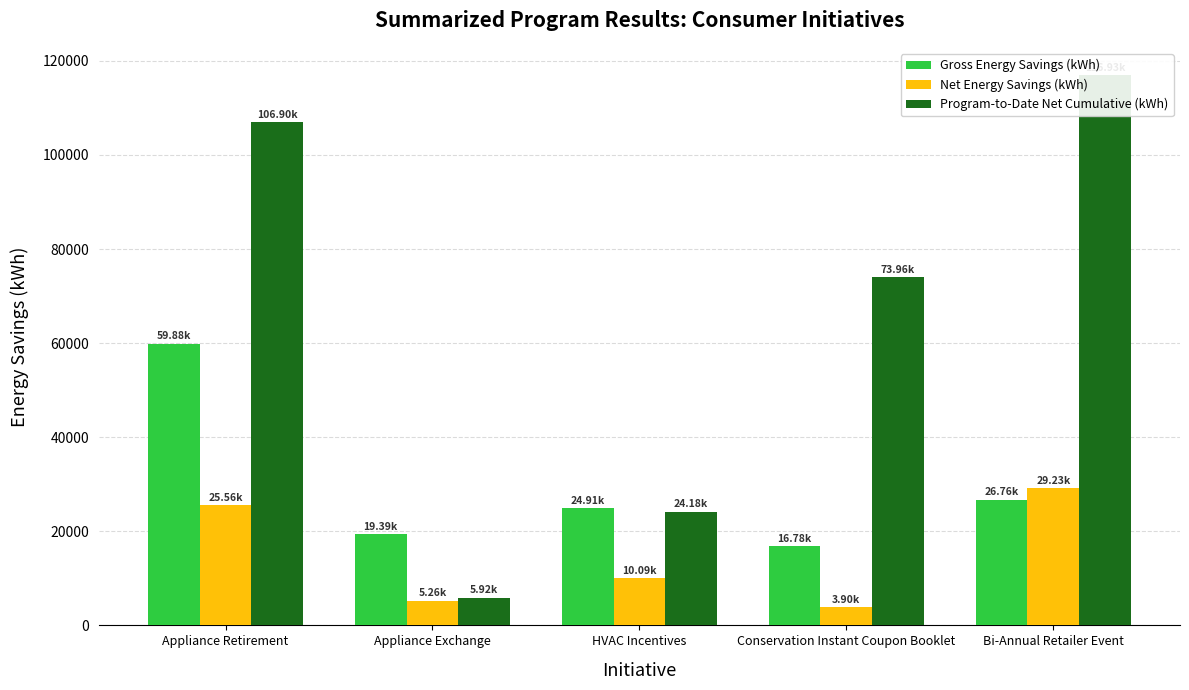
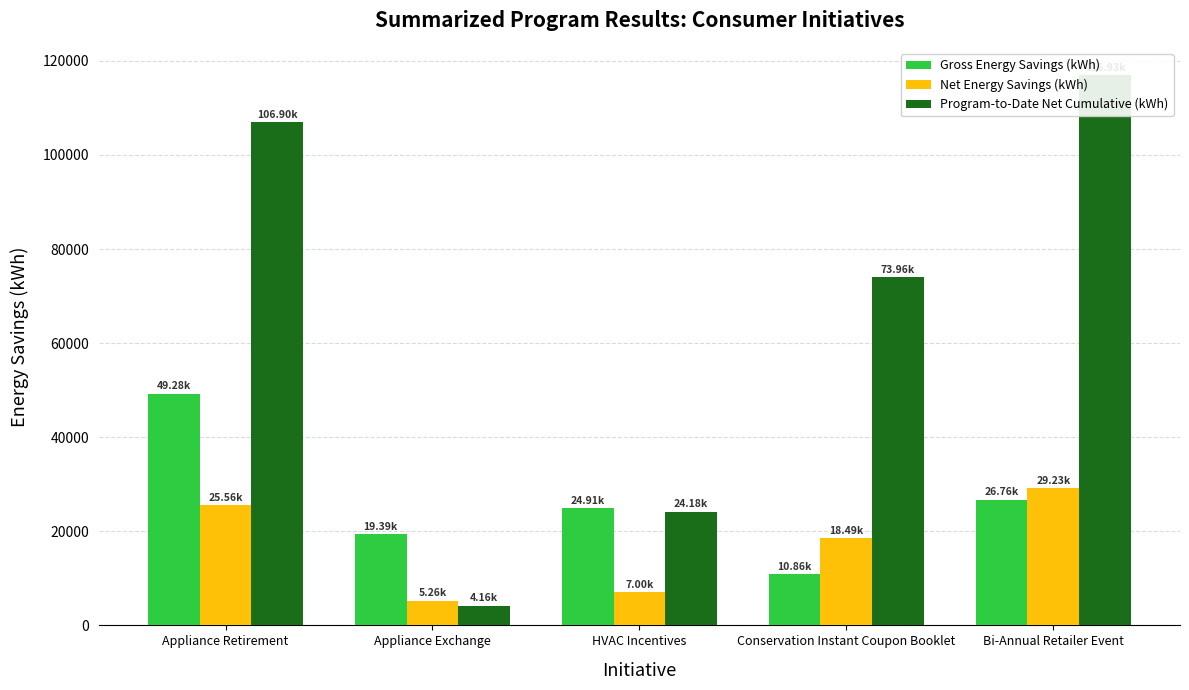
Gross Energy Savings (kWh), Appliance Retirement: 59.88k -> 49.28k
Program-to-Date Net Cumulative (kWh), Appliance Exchange: 5.92k -> 4.16k
Net Energy Savings (kWh), HVAC Incentives: 10.09k -> 7.00k
Gross Energy Savings (kWh), Conservation Instant Coupon Booklet: 16.78k -> 10.86k
Net Energy Savings (kWh), Conservation Instant Coupon Booklet: 3.90k -> 18.49k
